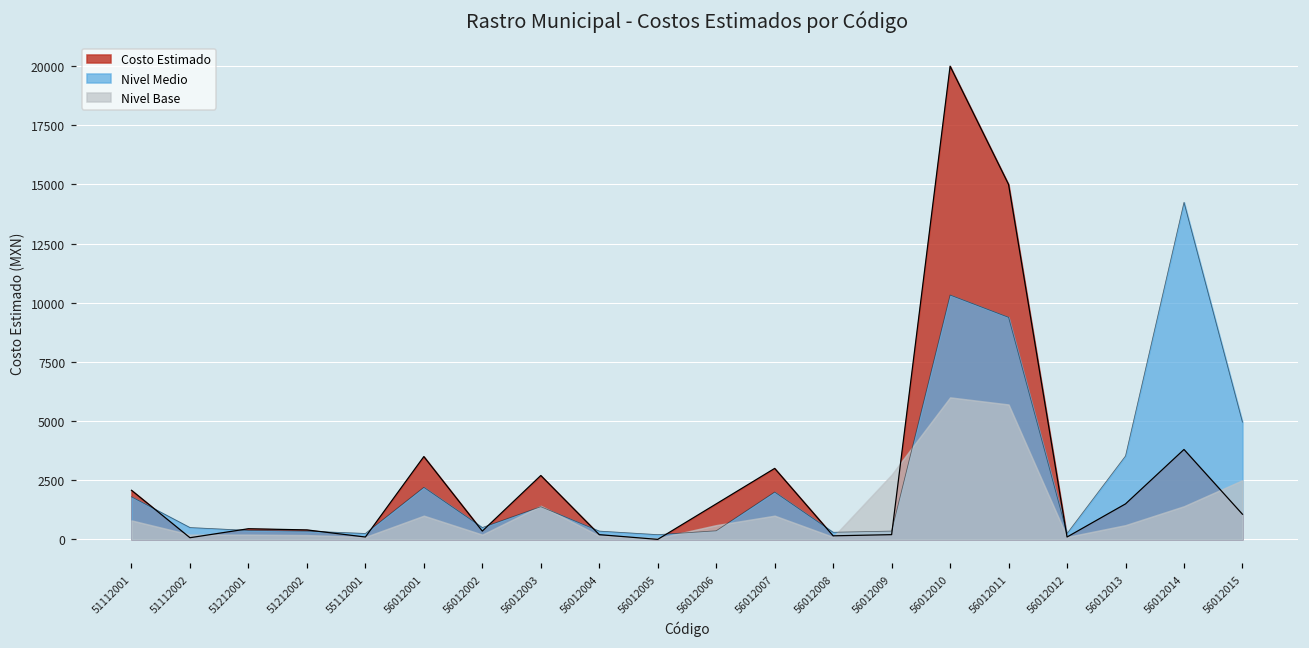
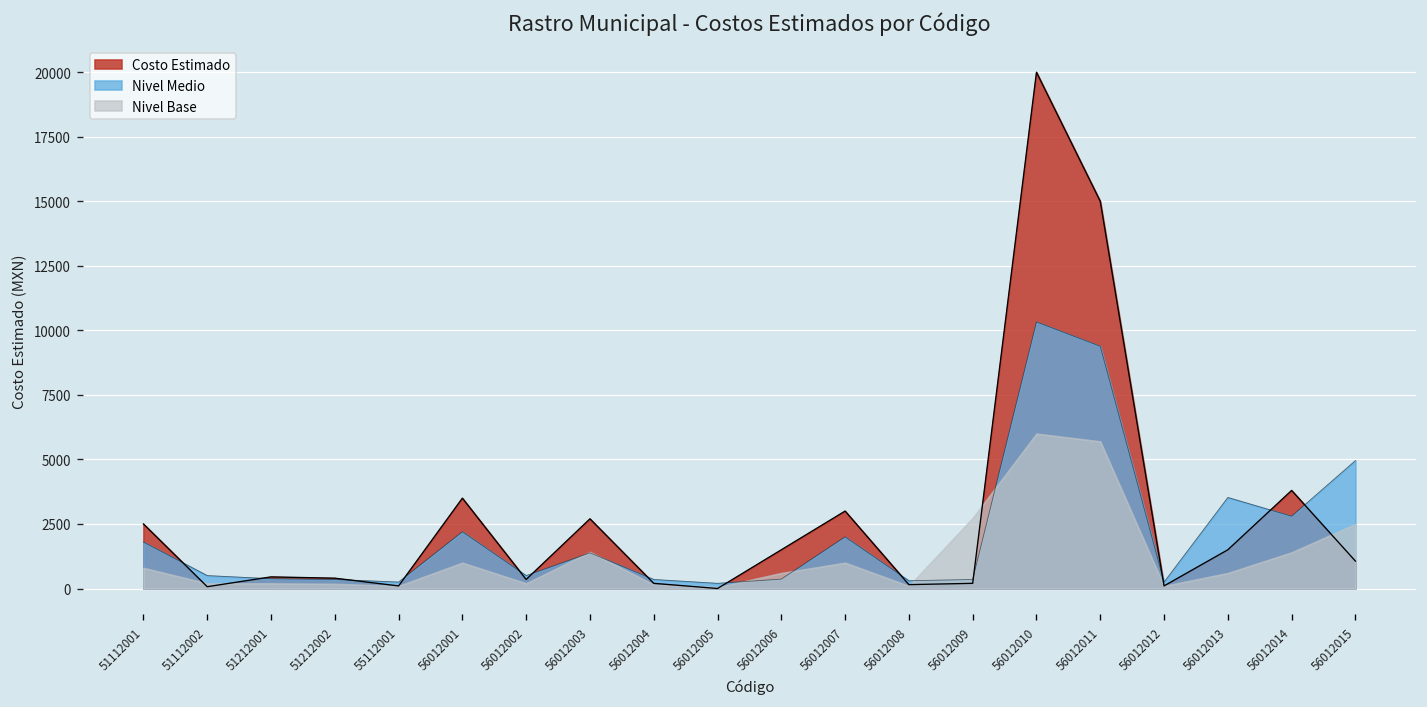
Costo Estimado, 51112001: 2100 -> 2500
Nivel Medio, 56012014: 14200 -> 2800
